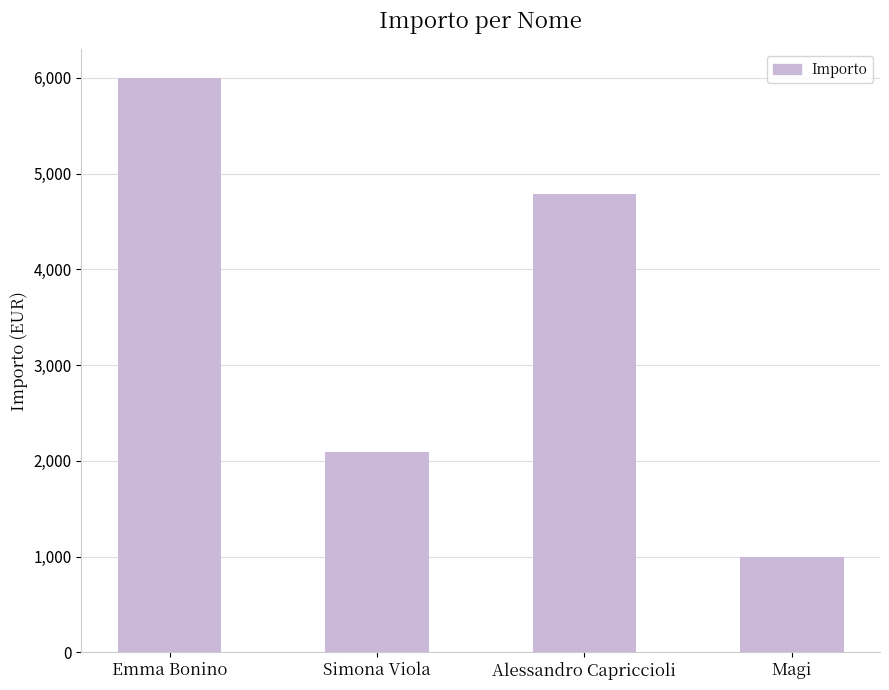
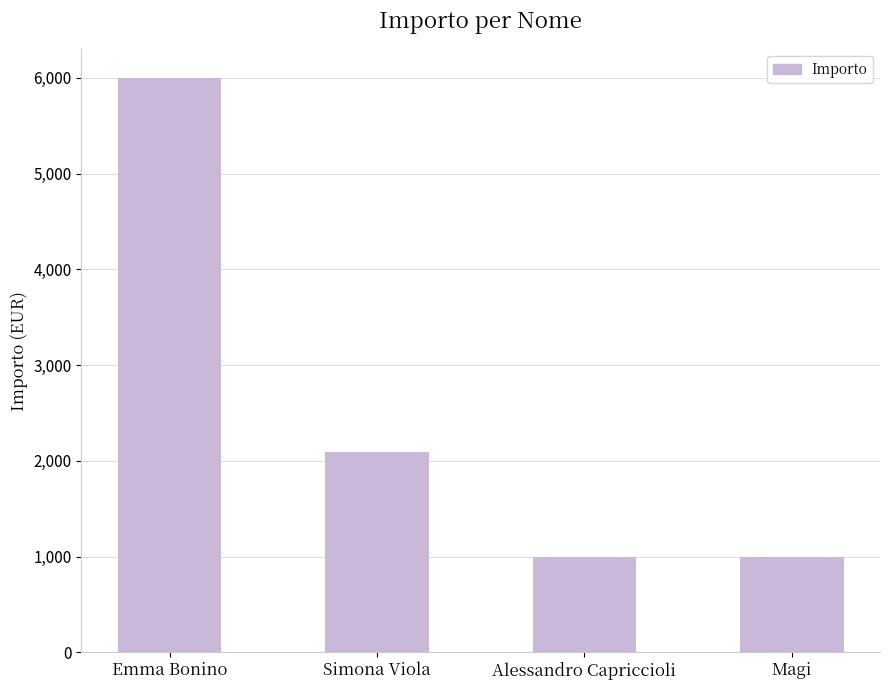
Alessandro Capriccioli: 4,800 -> 1,000
